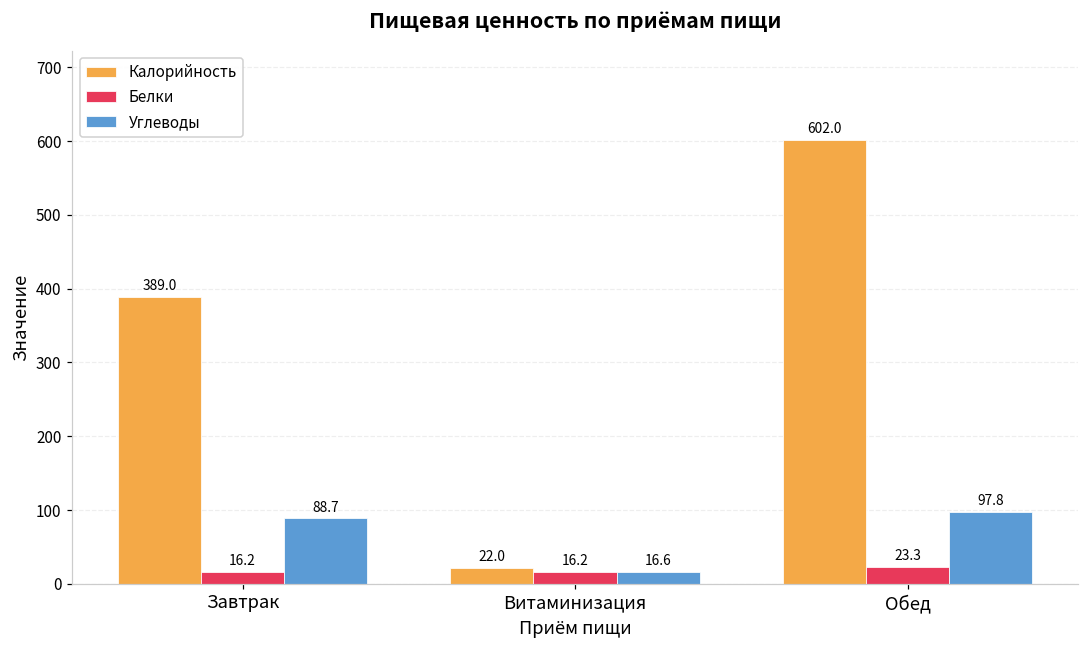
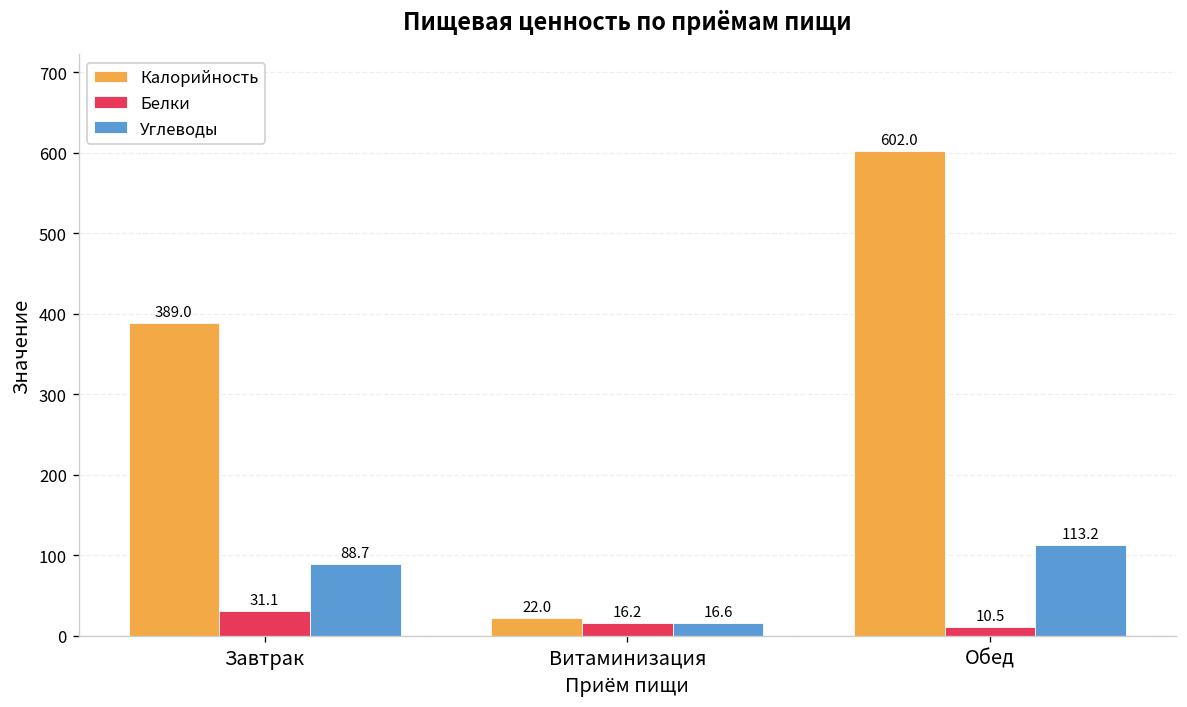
Белки, Завтрак: 16.2 -> 31.1
Белки, Обед: 23.3 -> 10.5
Углеводы, Обед: 97.8 -> 113.2
